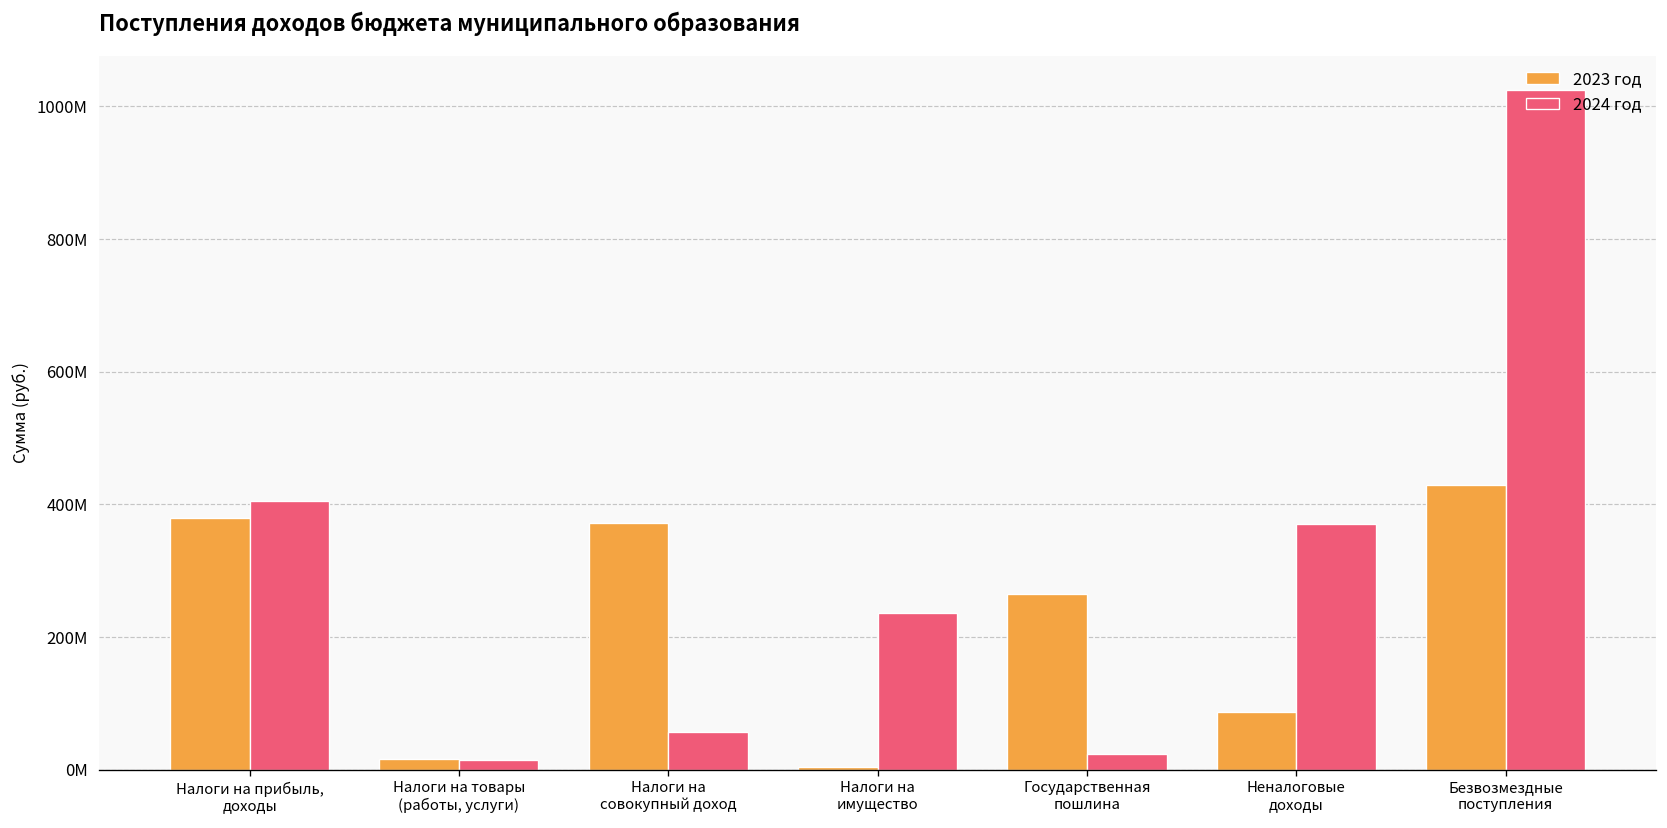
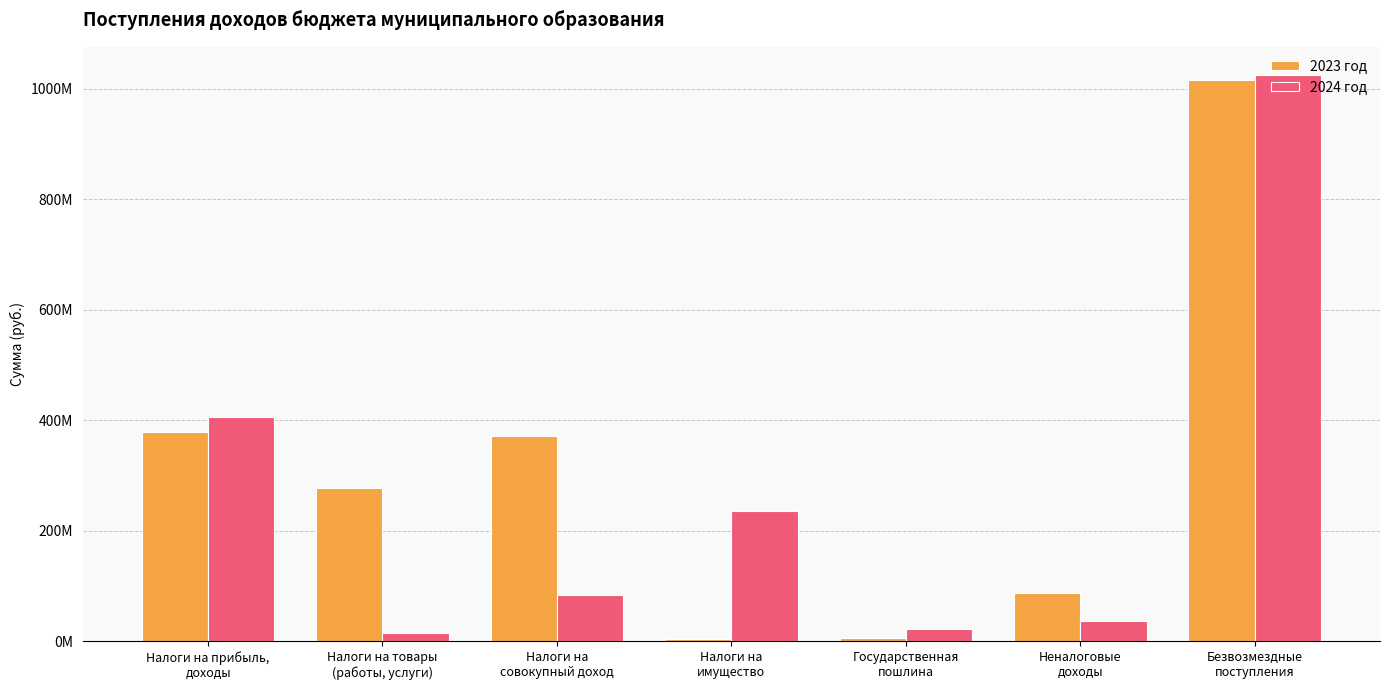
2023 год, Налоги на товары (работы, услуги): 20000000 -> 280000000
2024 год, Налоги на совокупный доход: 60000000 -> 80000000
2023 год, Государственная пошлина: 260000000 -> 10000000
2024 год, Неналоговые доходы: 370000000 -> 40000000
2023 год, Безвозмездные поступления: 430000000 -> 1020000000
